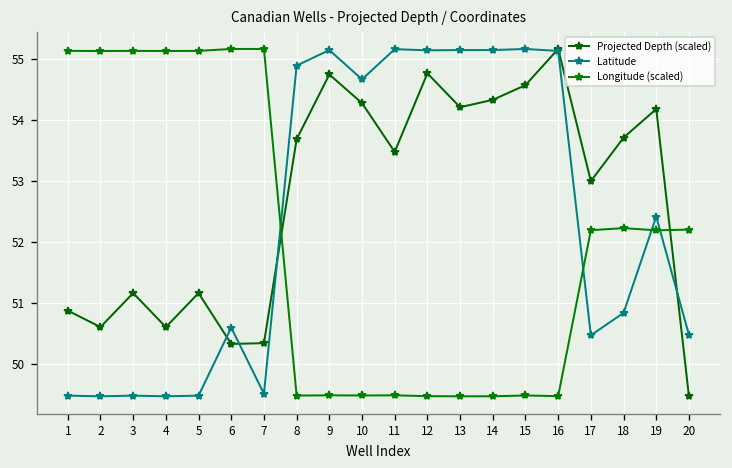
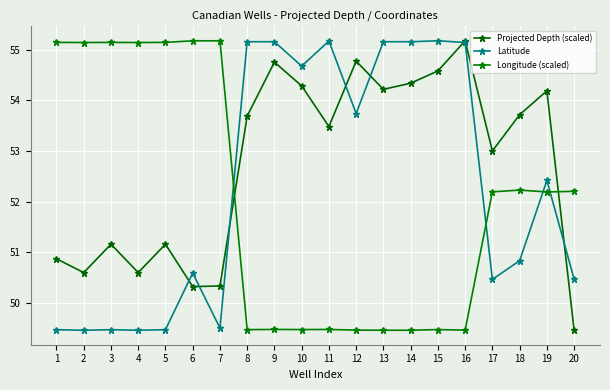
Latitude, 8: 54.9 -> 55.2
Latitude, 12: 55.2 -> 53.7
